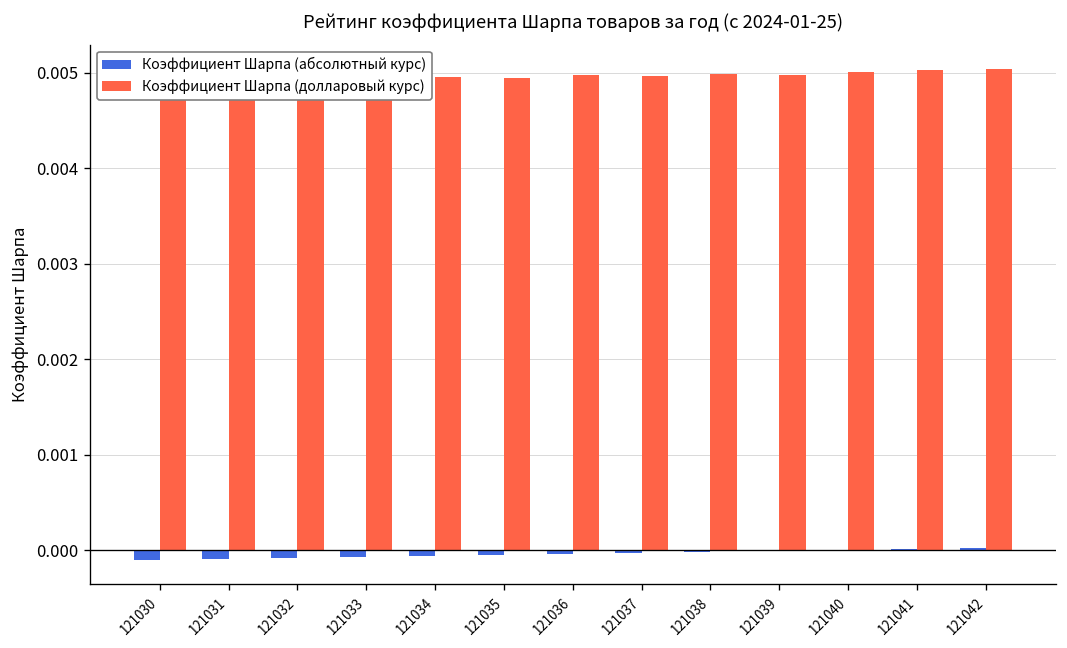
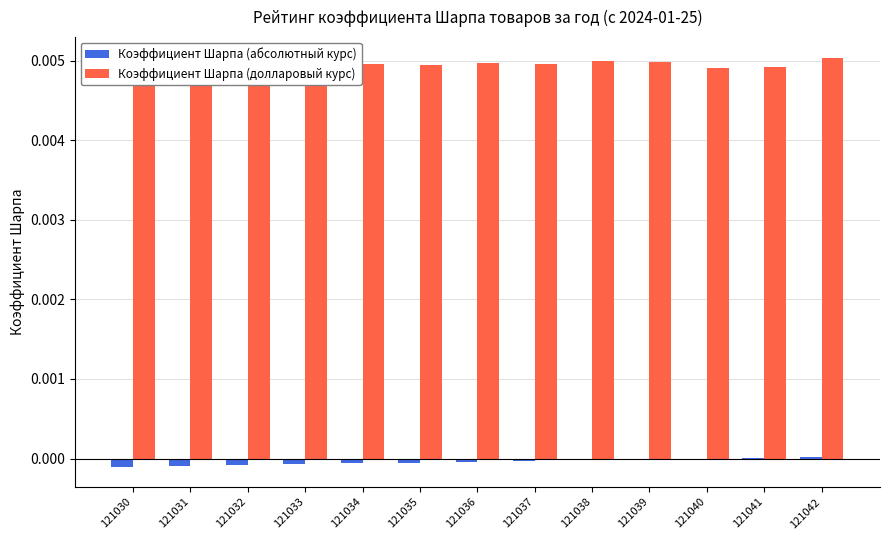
Коэффициент Шарпа (долларовый курс), 121040: 0.0050 -> 0.0049
Коэффициент Шарпа (долларовый курс), 121041: 0.0050 -> 0.0049
